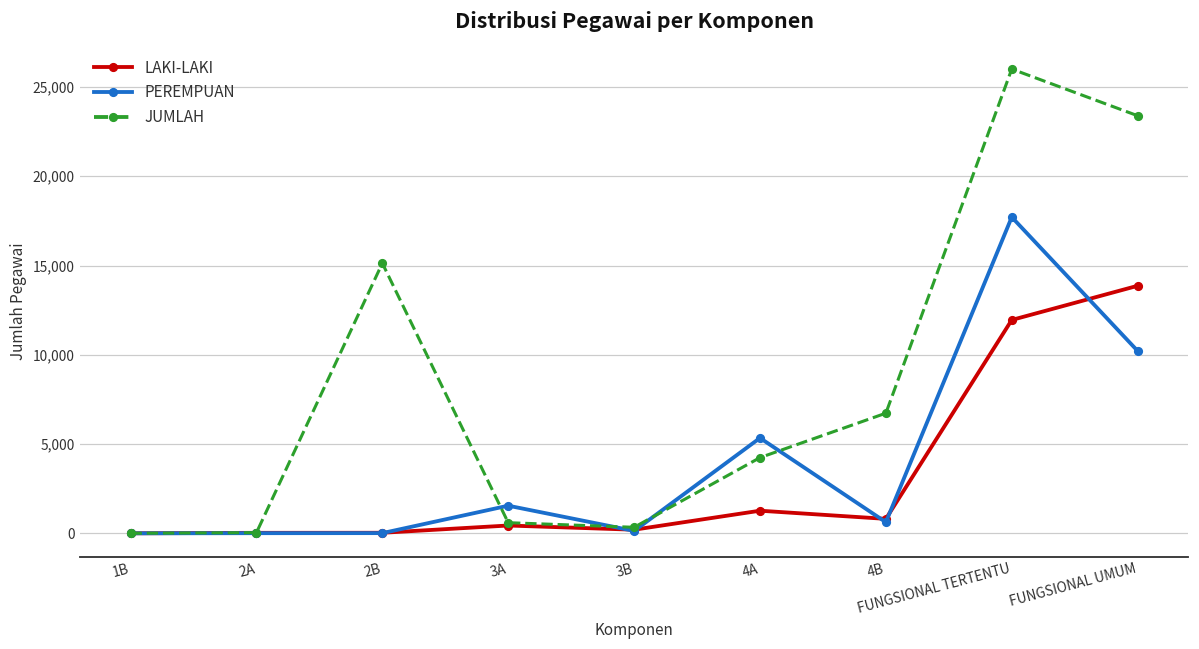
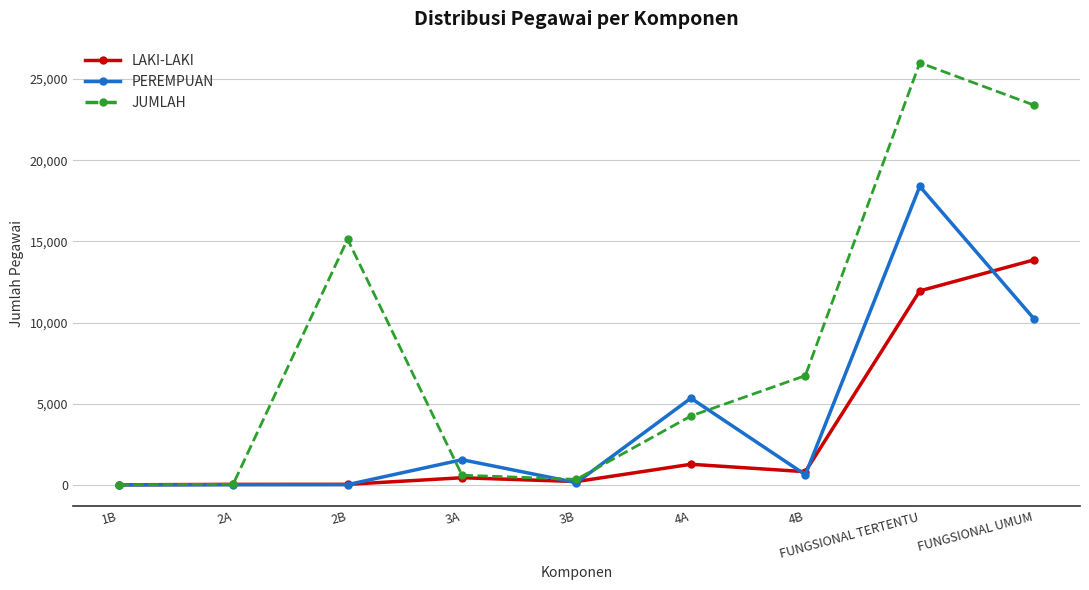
PEREMPUAN, FUNGSIONAL TERTENTU: 17,700 -> 18,400
